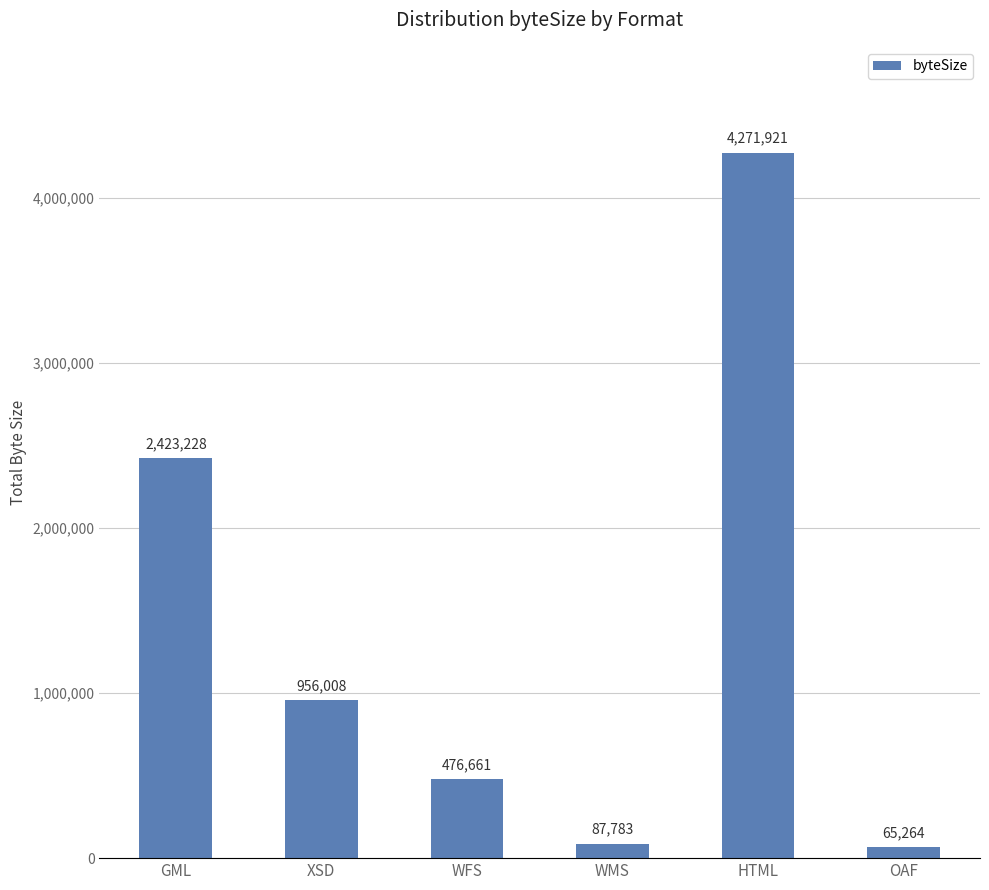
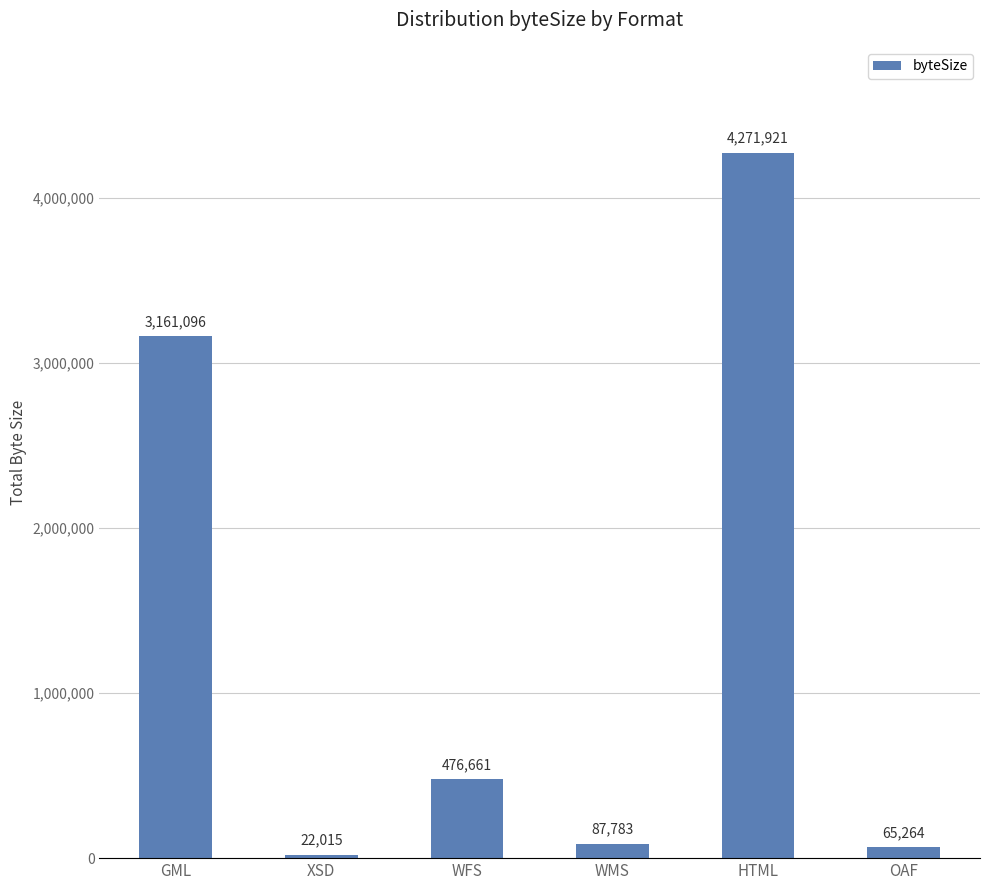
GML: 2,423,228 -> 3,161,096
XSD: 956,008 -> 22,015
